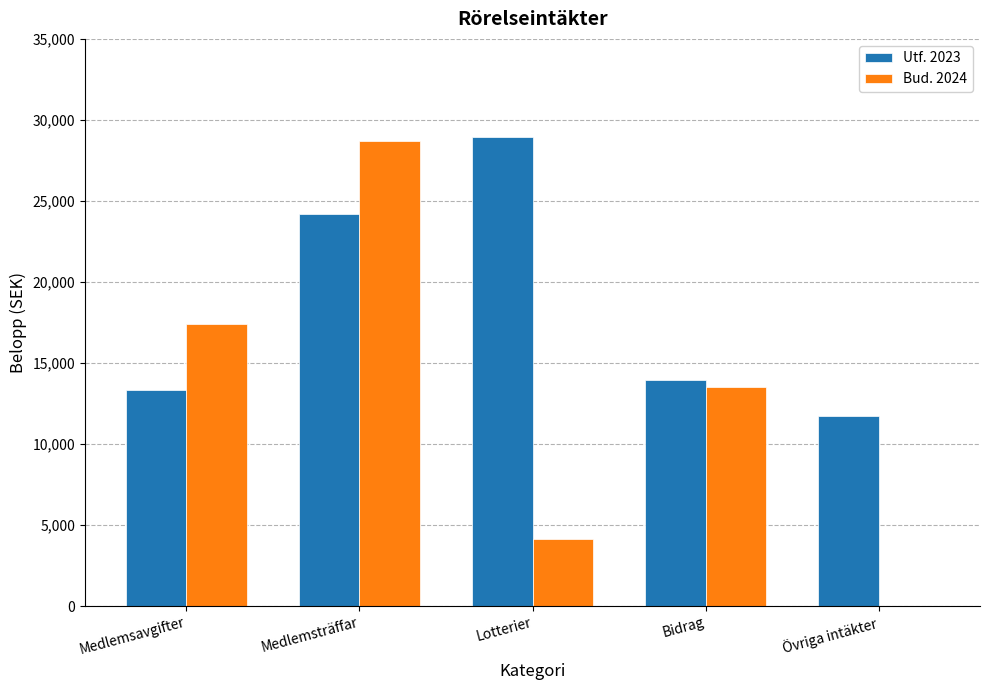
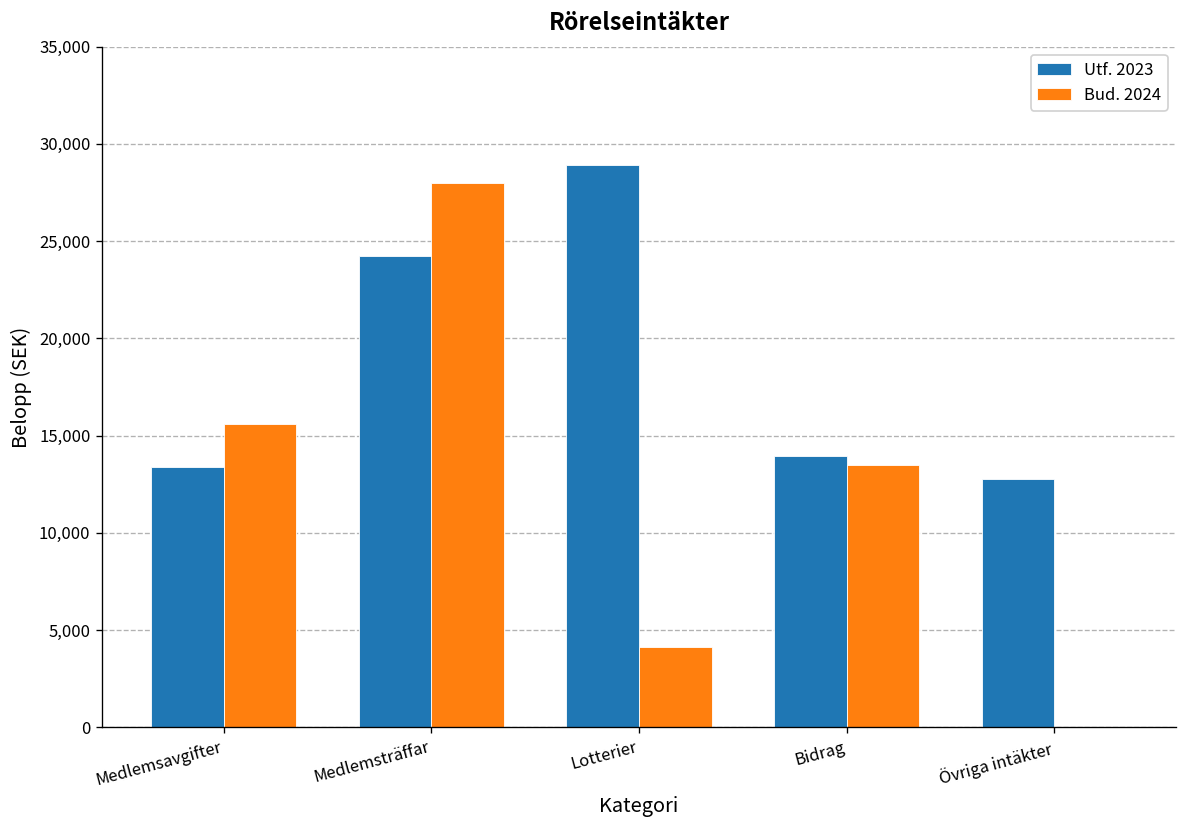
Bud. 2024, Medlemsavgifter: 17,400 -> 15,600
Bud. 2024, Medlemsträffar: 28,700 -> 28,000
Utf. 2023, Övriga intäkter: 11,700 -> 12,800
